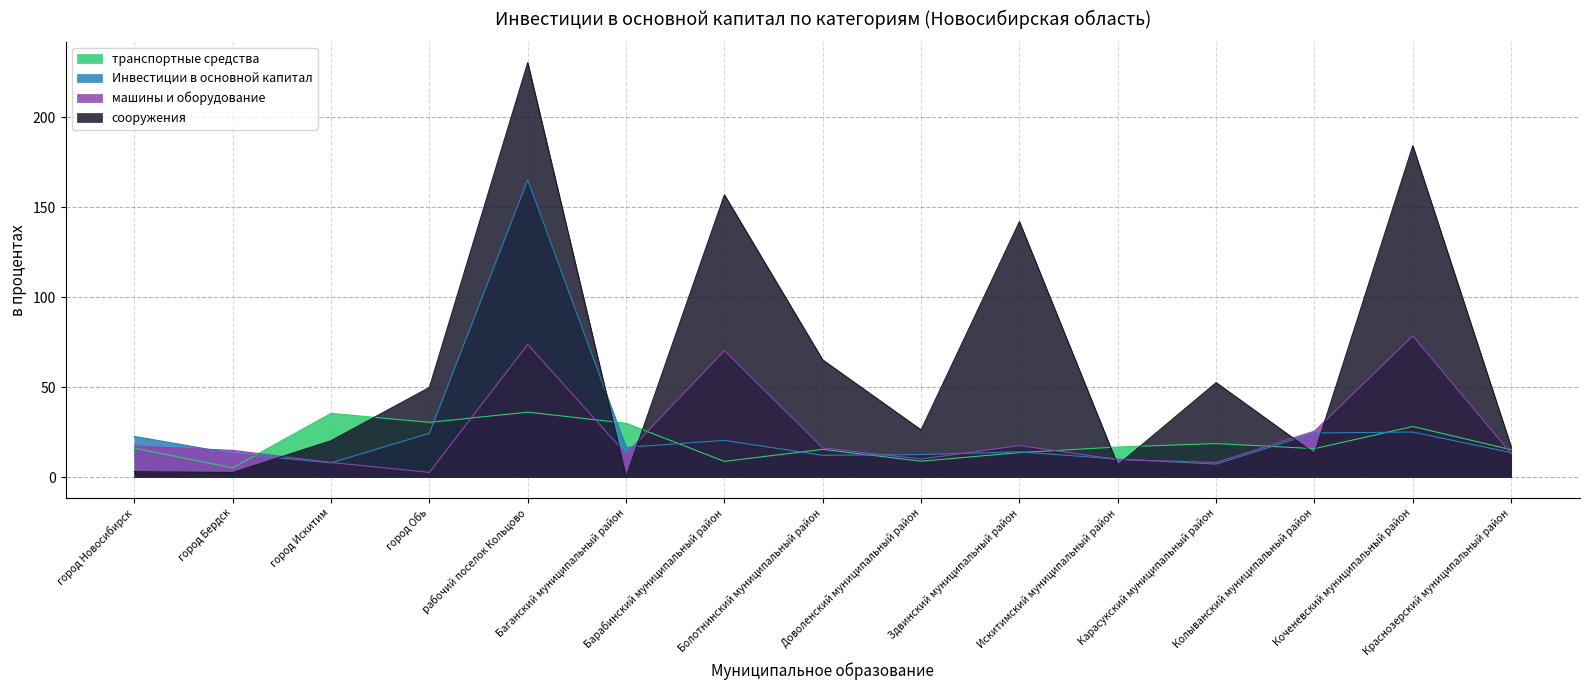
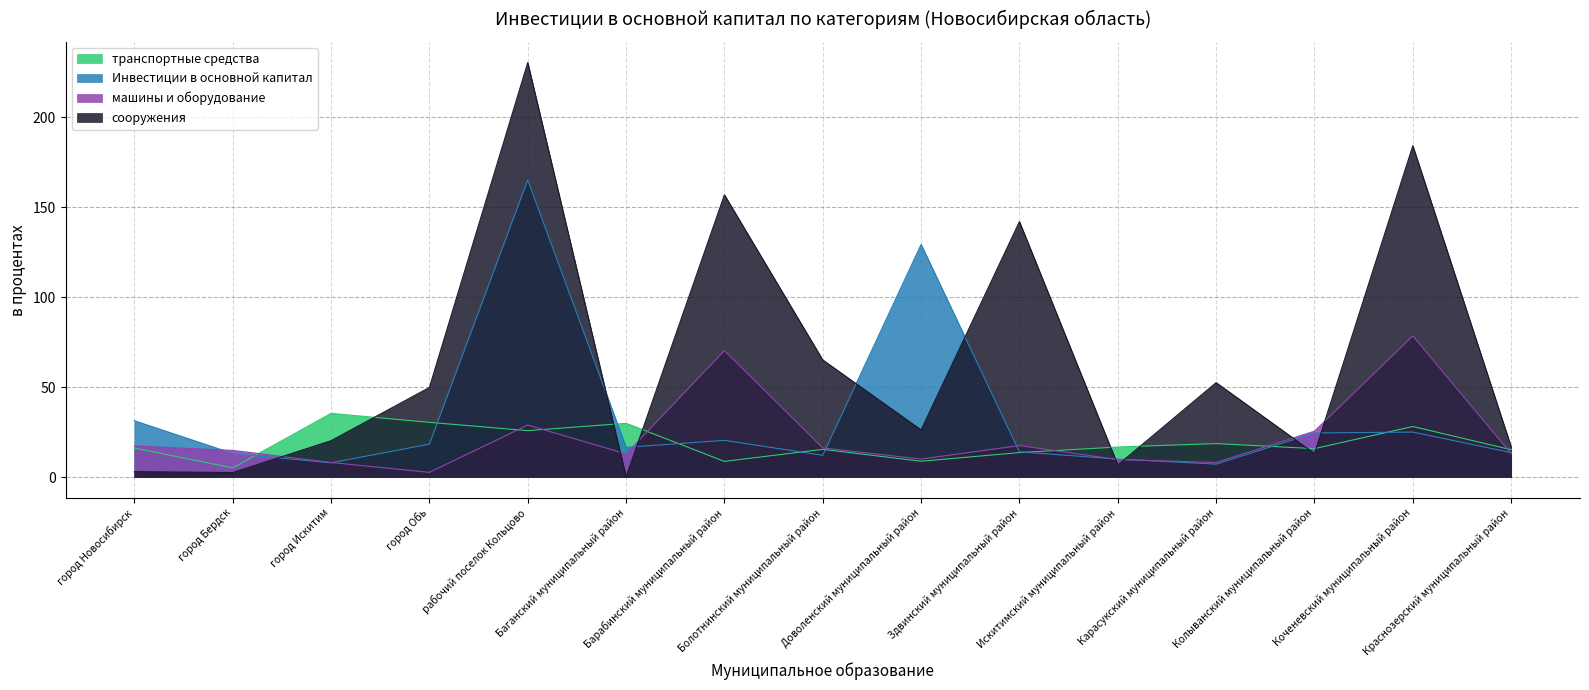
Инвестиции в основной капитал, город Новосибирск: 23 -> 31
Инвестиции в основной капитал, город Обь: 24 -> 18
транспортные средства, рабочий поселок Кольцово: 36 -> 26
машины и оборудование, рабочий поселок Кольцово: 74 -> 29
Инвестиции в основной капитал, Доволенский муниципальный район: 13 -> 129
